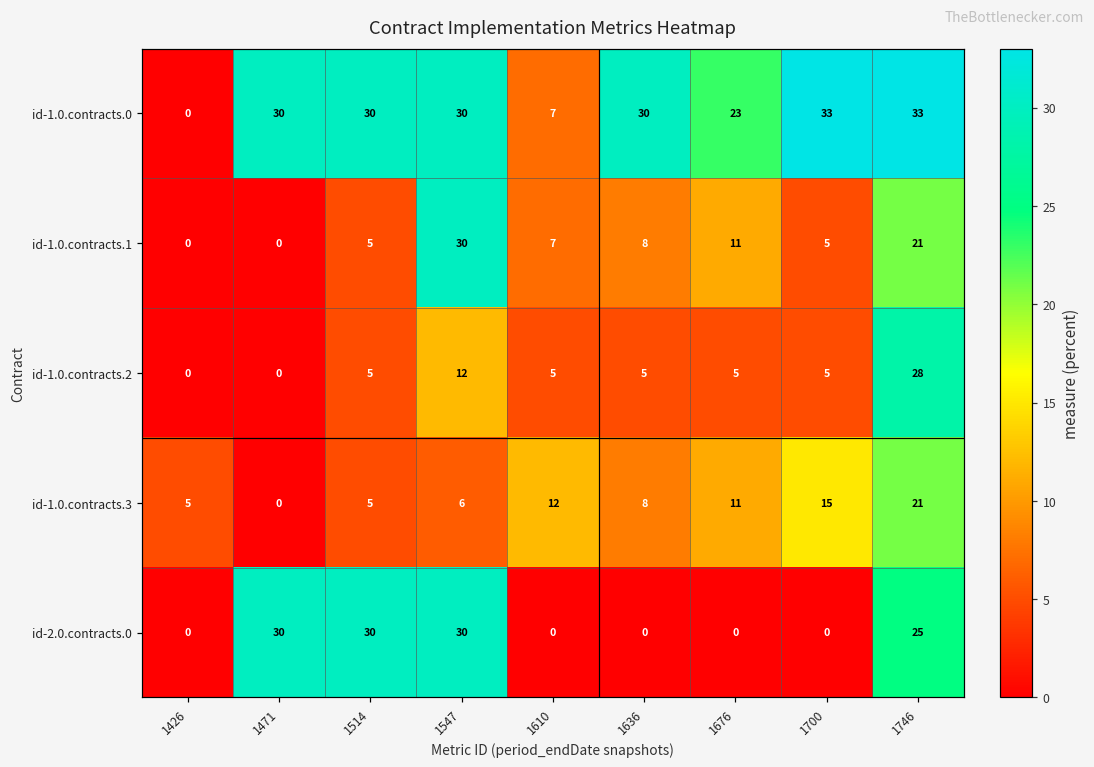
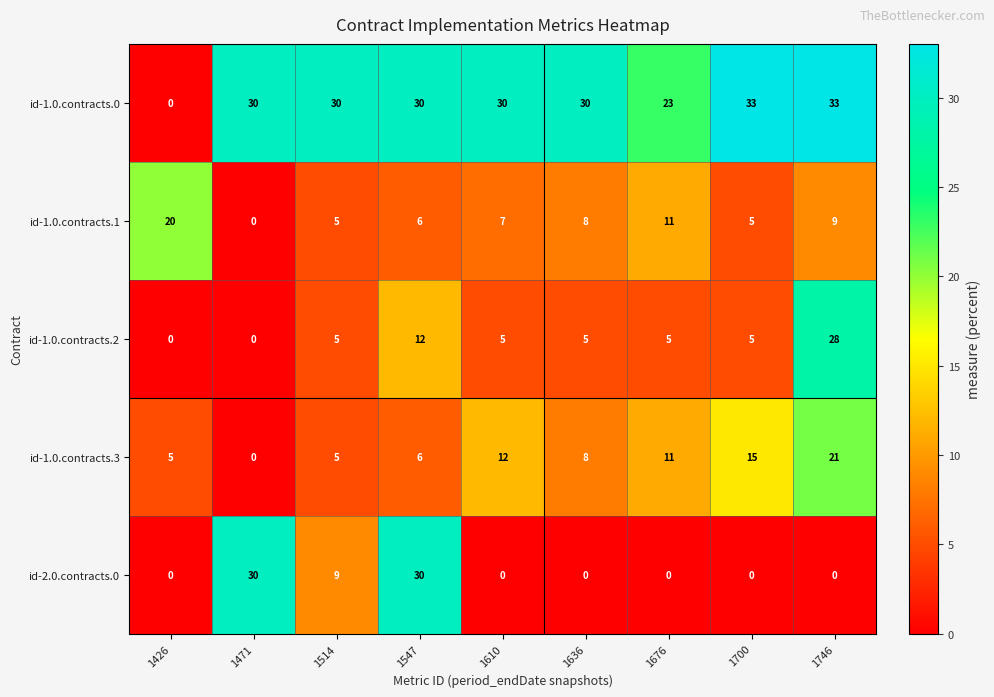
id-1.0.contracts.0, 1610: 7 -> 30
id-1.0.contracts.1, 1426: 0 -> 20
id-1.0.contracts.1, 1547: 30 -> 6
id-1.0.contracts.1, 1746: 21 -> 9
id-2.0.contracts.0, 1514: 30 -> 9
id-2.0.contracts.0, 1746: 25 -> 0
